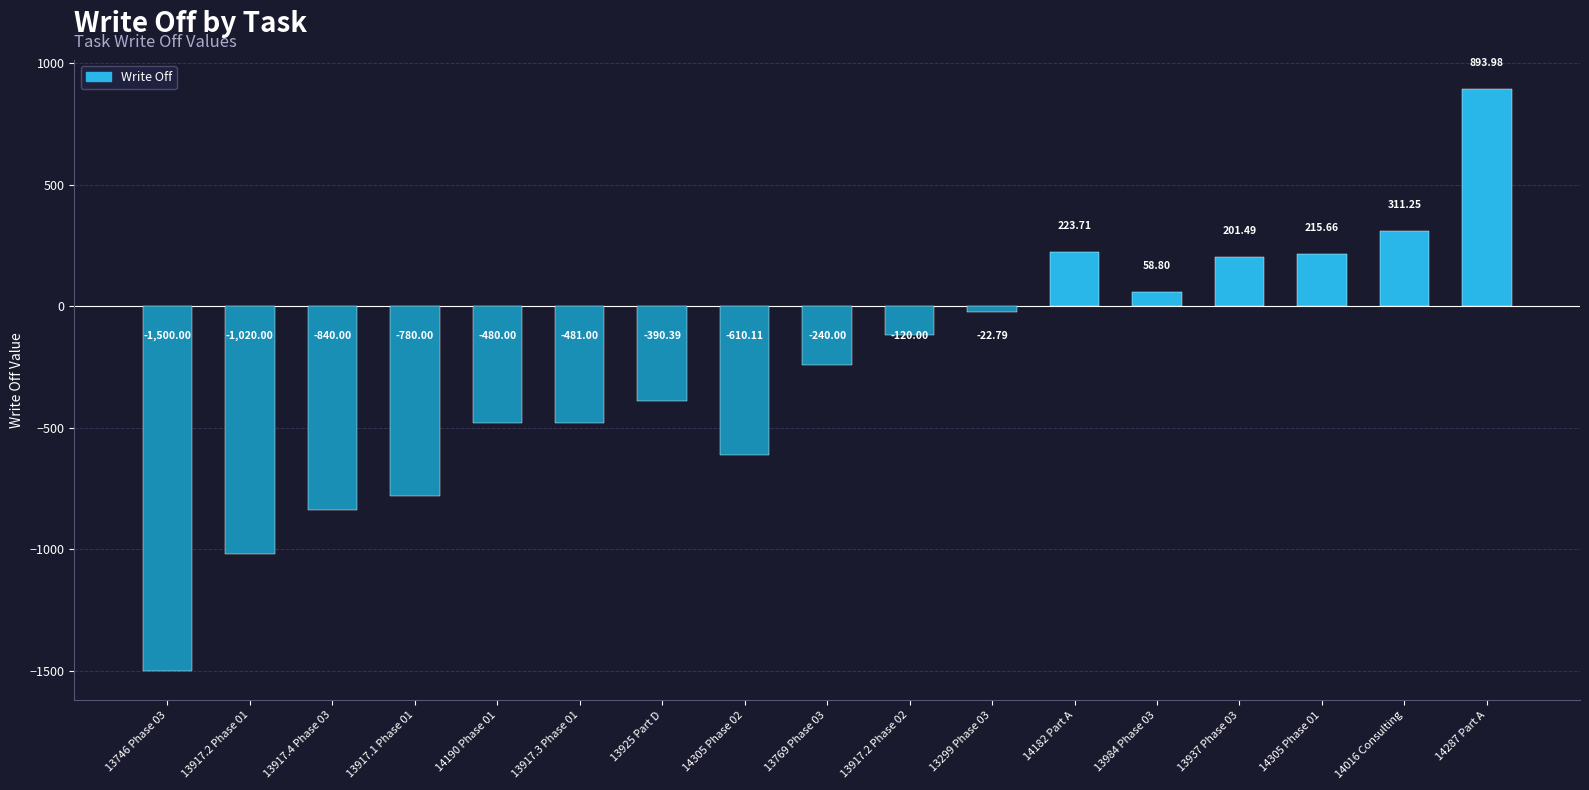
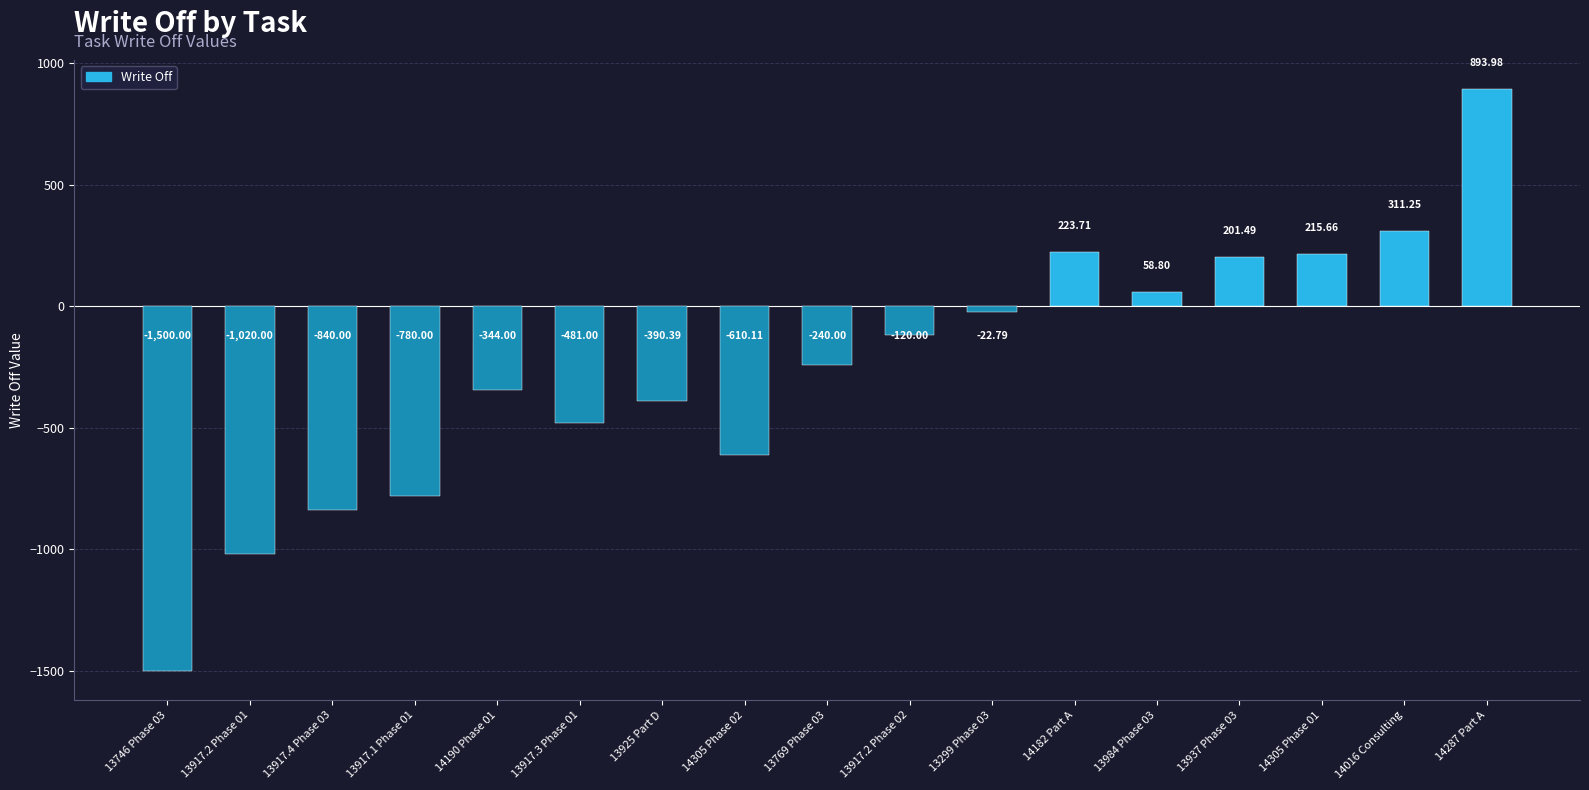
14190 Phase 01: -480.00 -> -344.00
